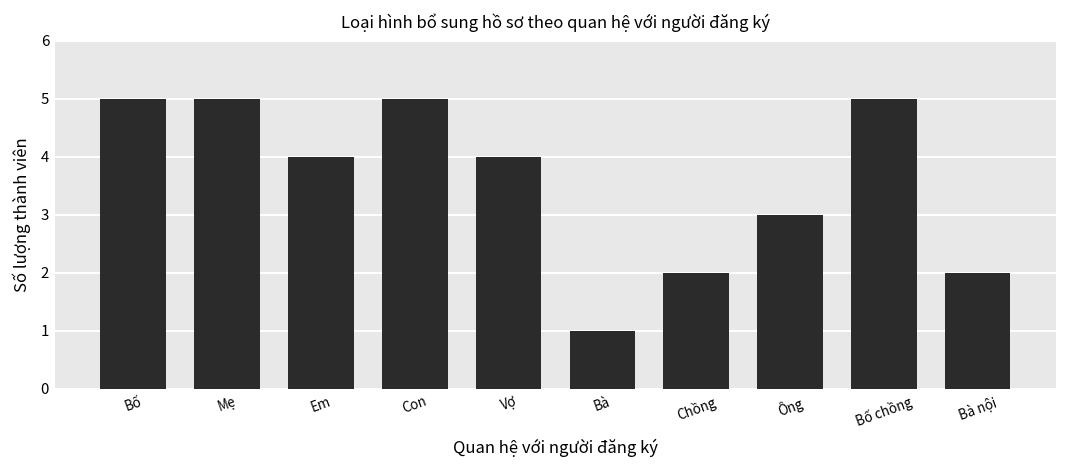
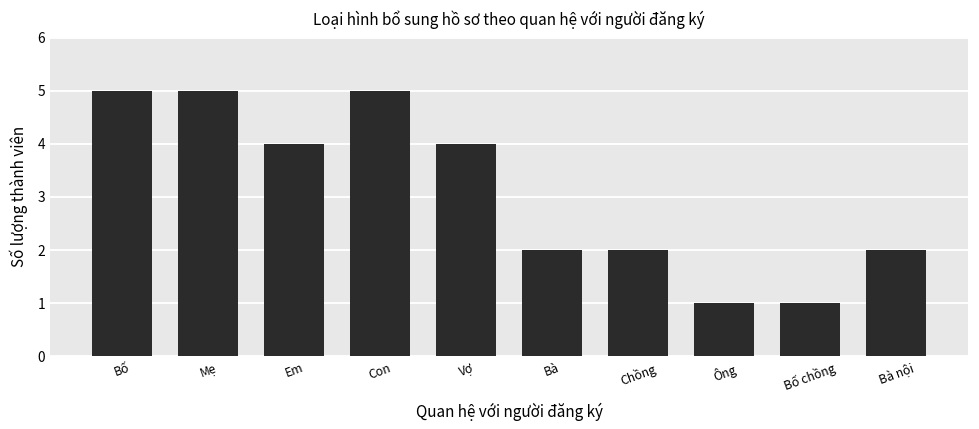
Bà: 1 -> 2
Ông: 3 -> 1
Bố chồng: 5 -> 1
